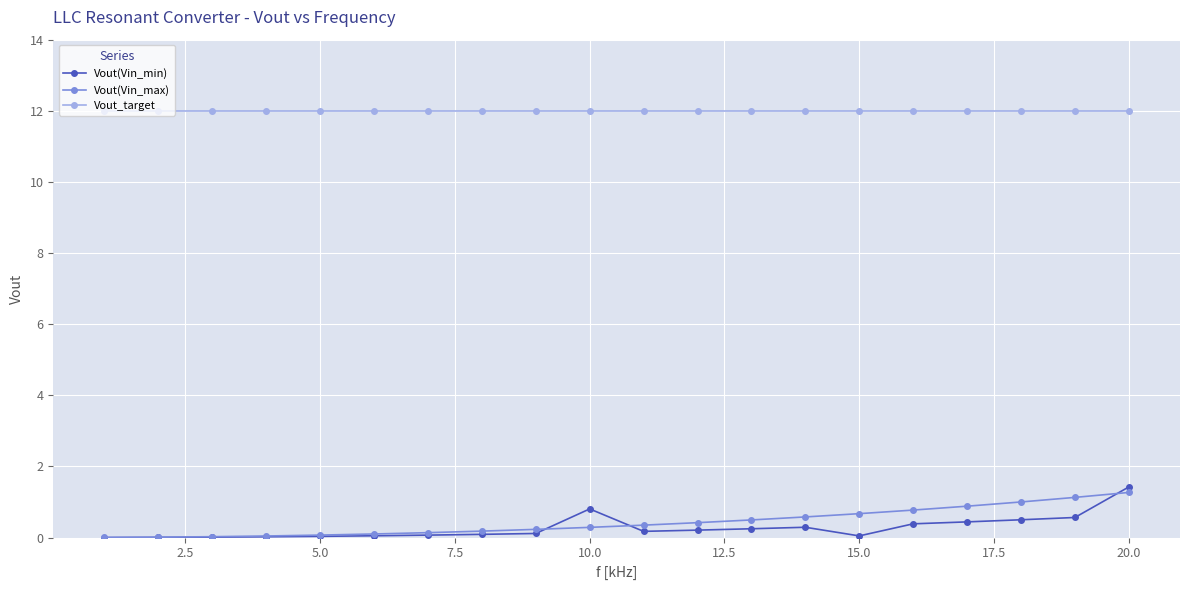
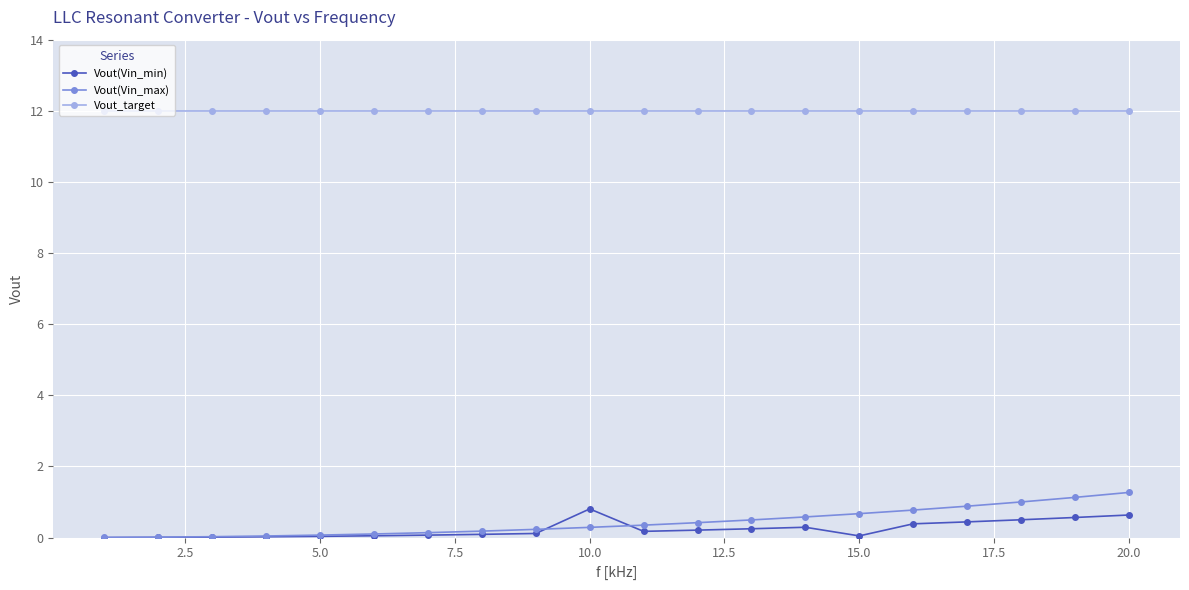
Vout(Vin_min), 20.0: 1.4 -> 0.6
